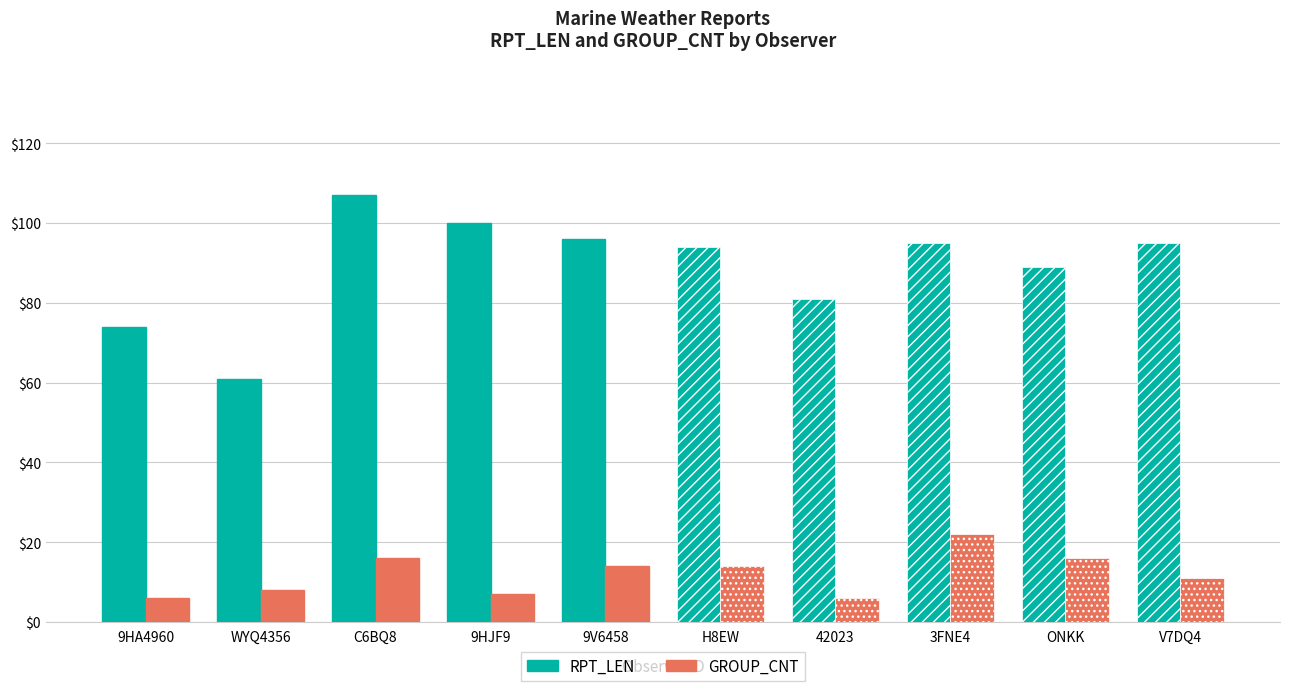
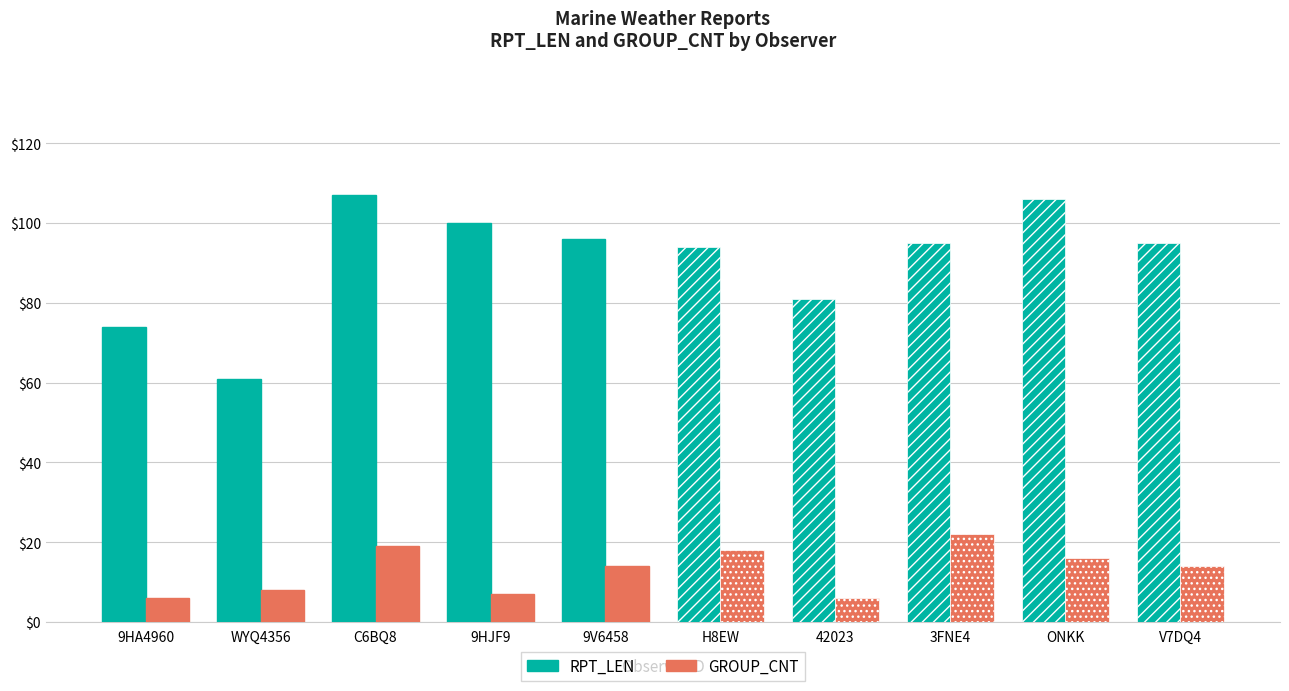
GROUP_CNT, C6BQ8: $16 -> $19
GROUP_CNT, H8EW: $14 -> $18
RPT_LEN, ONKK: $89 -> $106
GROUP_CNT, V7DQ4: $11 -> $14
